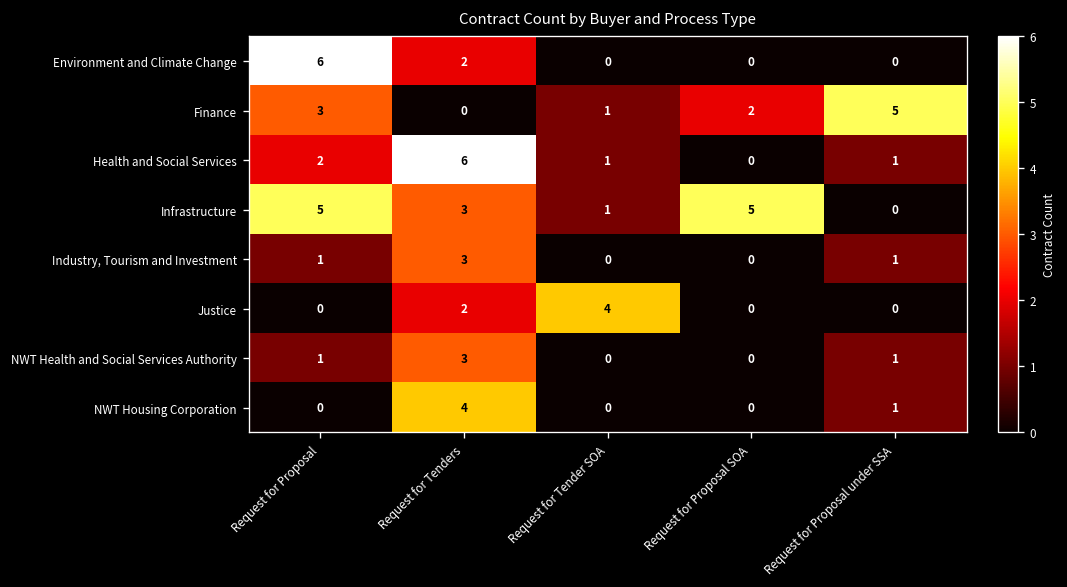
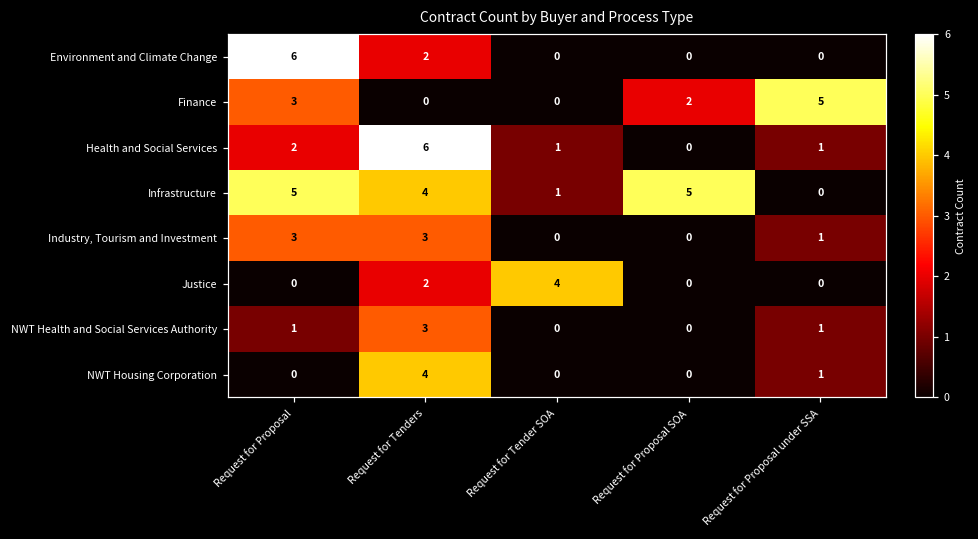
Finance, Request for Tender SOA: 1 -> 0
Infrastructure, Request for Tenders: 3 -> 4
Industry, Tourism and Investment, Request for Proposal: 1 -> 3
